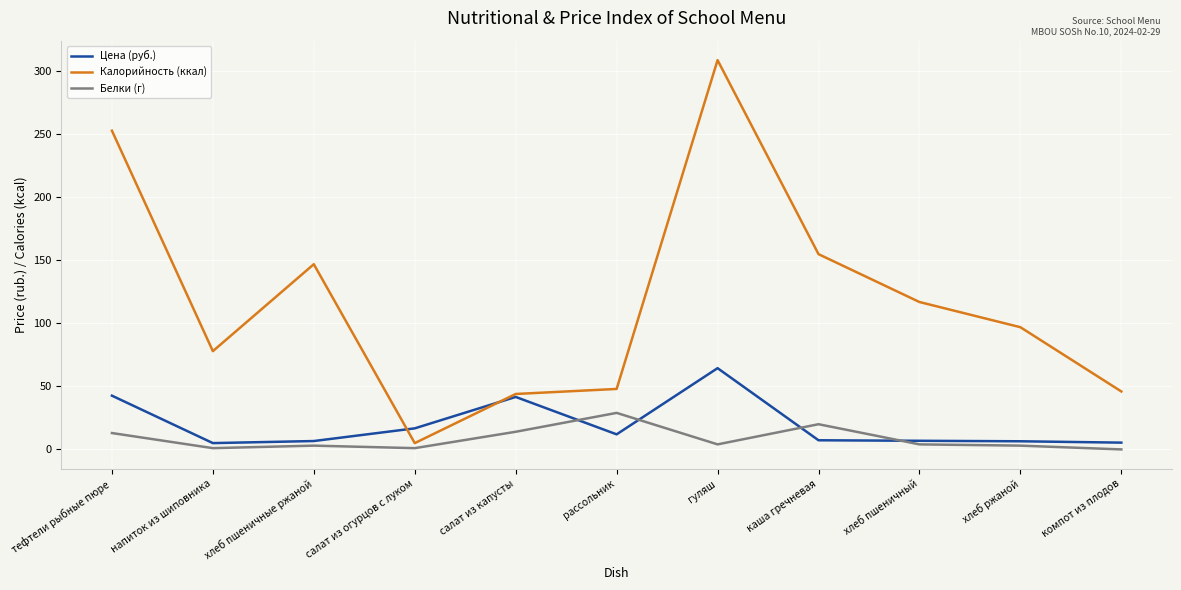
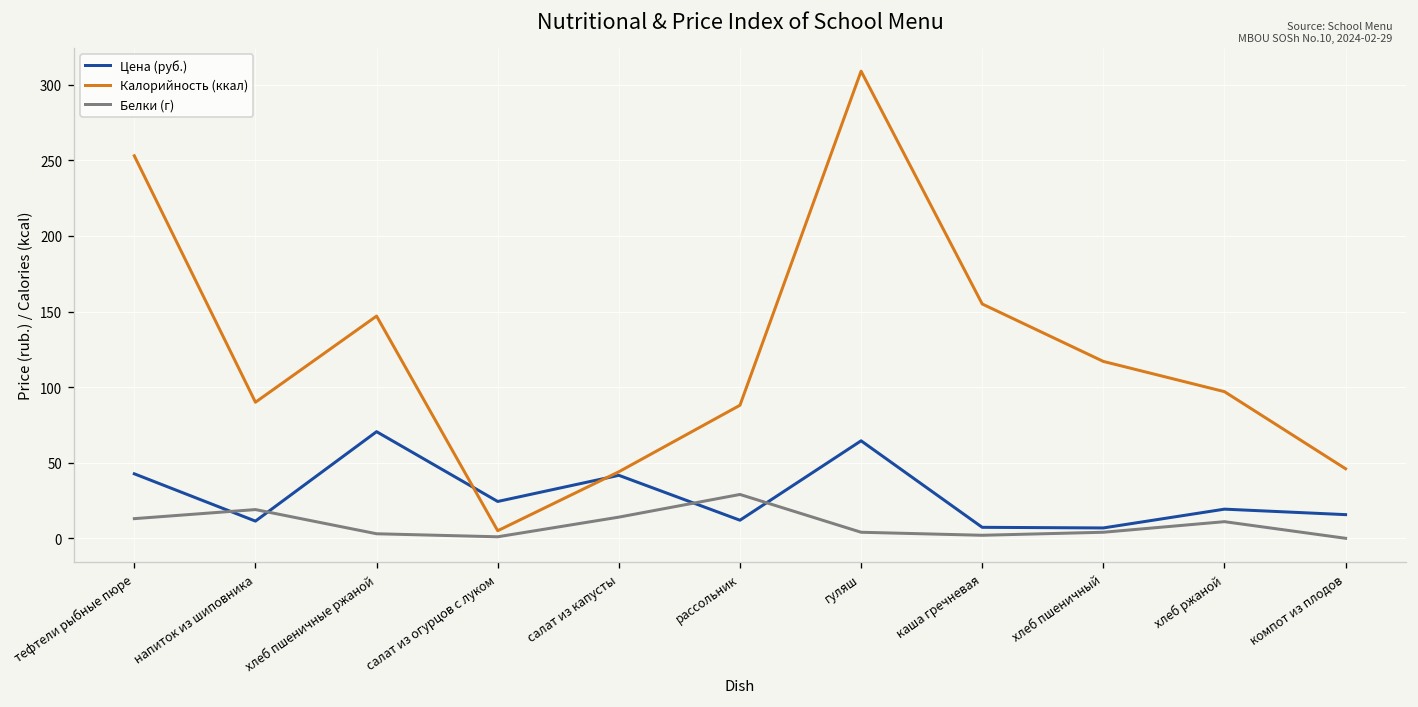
Цена (руб.), напиток из шиповника: 5 -> 11
Калорийность (ккал), напиток из шиповника: 78 -> 90
Белки (г), напиток из шиповника: 1 -> 19
Цена (руб.), хлеб пшеничные ржаной: 7 -> 71
Цена (руб.), салат из огурцов с луком: 17 -> 24
Калорийность (ккал), рассольник: 48 -> 88
Белки (г), каша гречневая: 20 -> 2
Цена (руб.), хлеб ржаной: 6 -> 19
Белки (г), хлеб ржаной: 3 -> 11
Цена (руб.), компот из плодов: 5 -> 16
